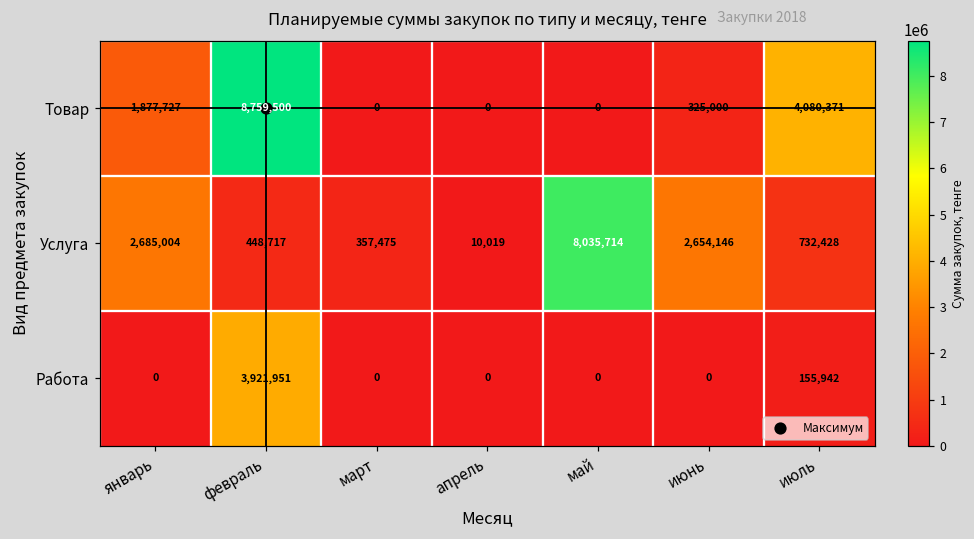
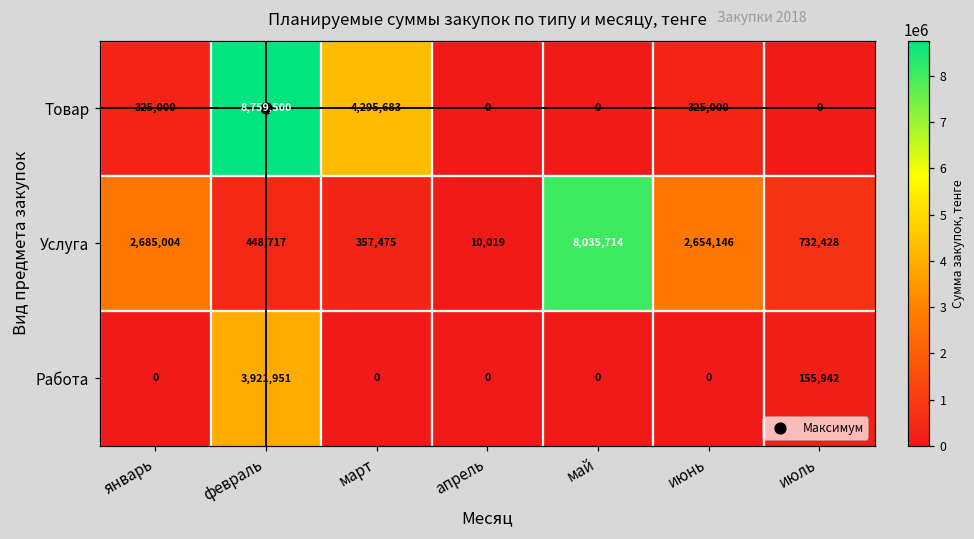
Товар, январь: 1,877,727 -> 325,000
Товар, март: 0 -> 4,295,683
Товар, июль: 4,080,371 -> 0
